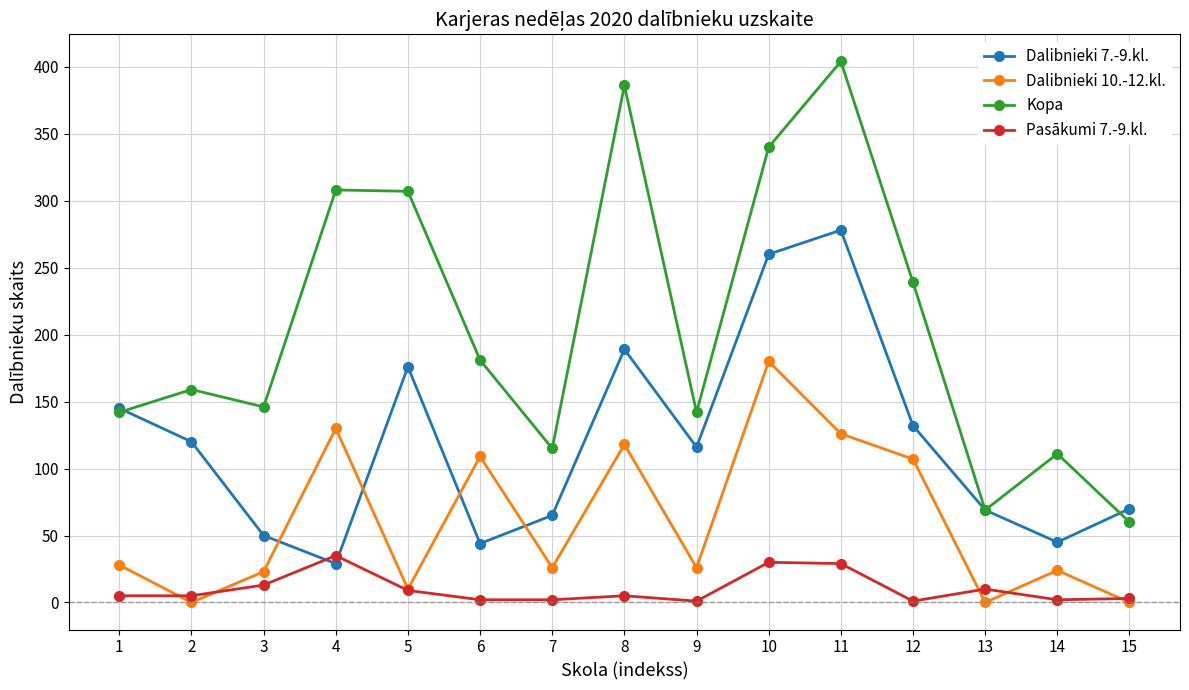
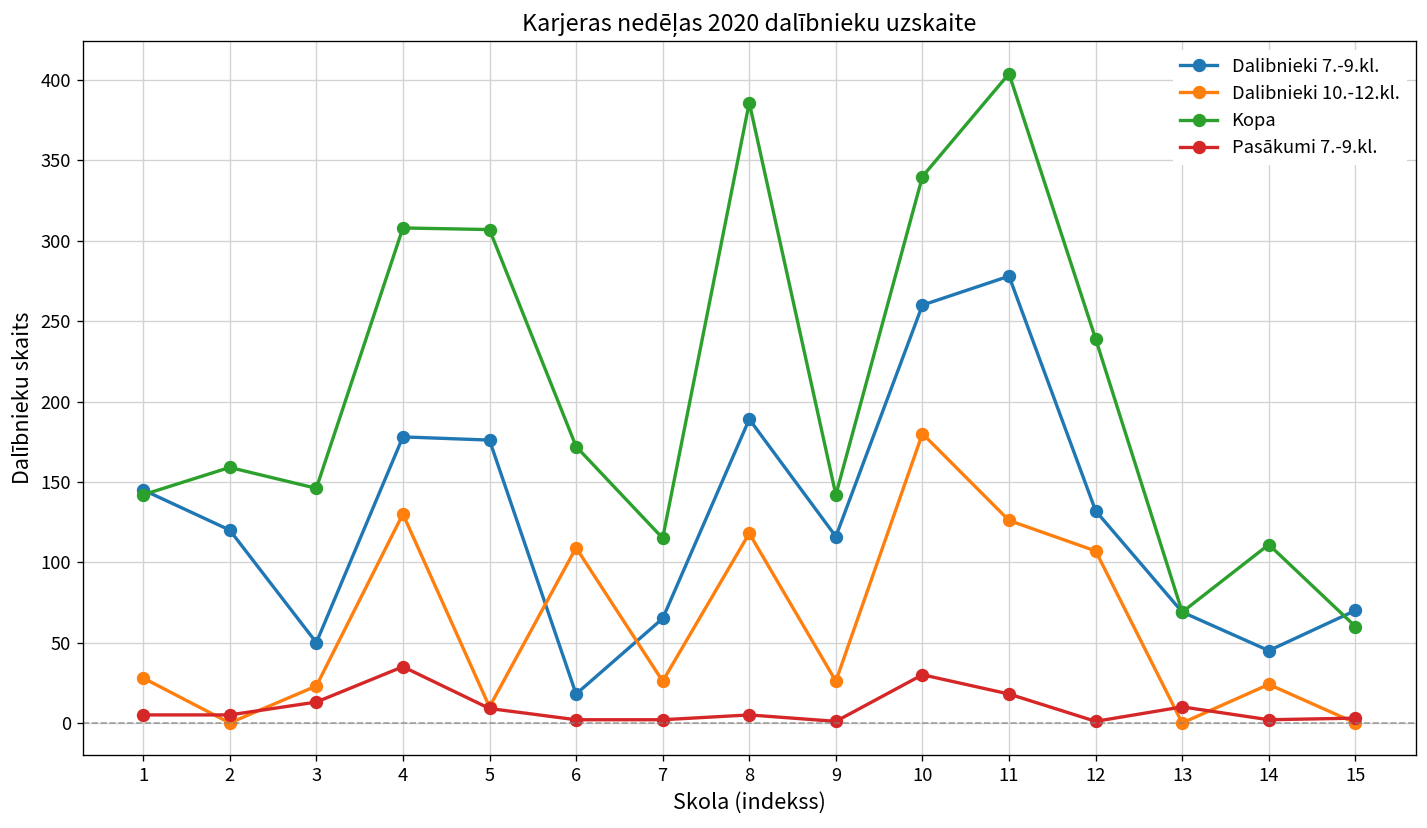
Dalibnieki 7.-9.kl., 4: 29 -> 178
Dalibnieki 7.-9.kl., 6: 44 -> 18
Kopa, 6: 181 -> 172
Pasākumi 7.-9.kl., 11: 29 -> 18
